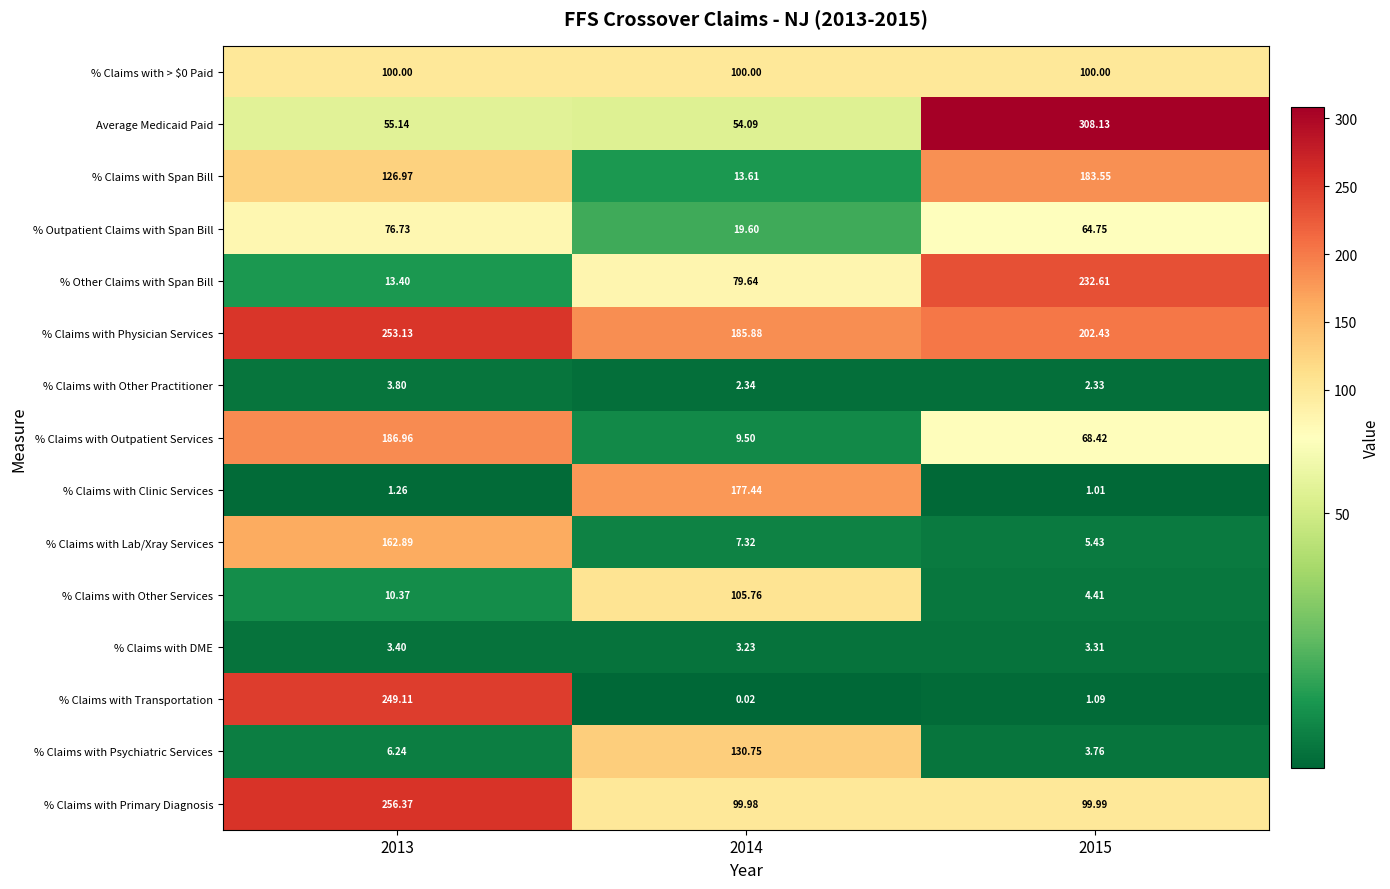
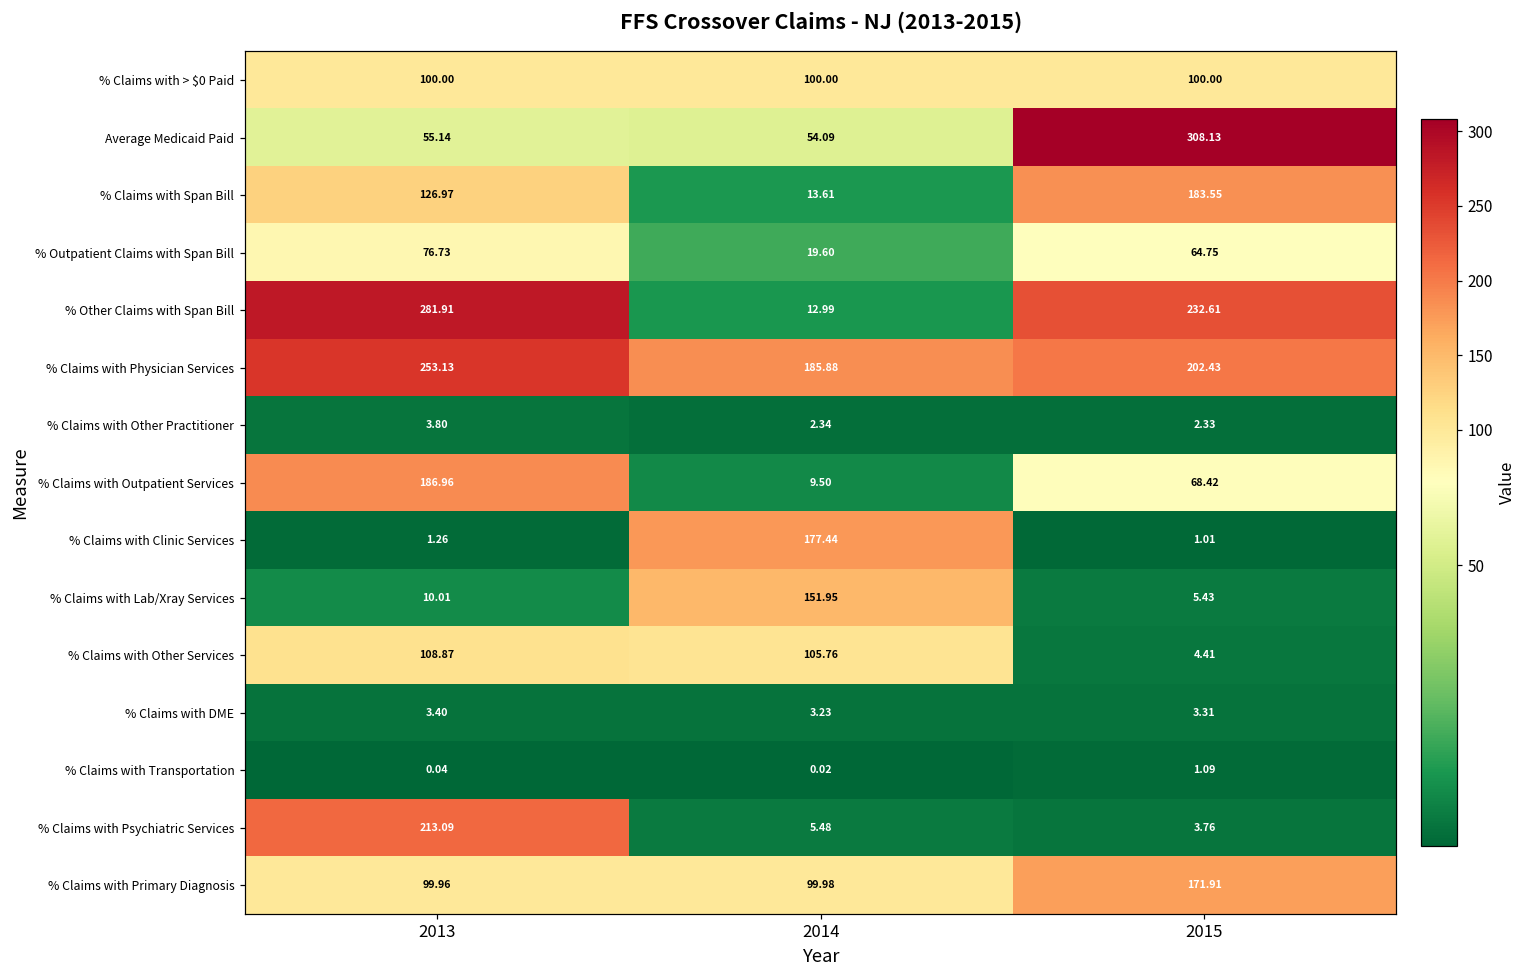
% Other Claims with Span Bill, 2013: 13.40 -> 281.91
% Other Claims with Span Bill, 2014: 79.64 -> 12.99
% Claims with Lab/Xray Services, 2013: 162.89 -> 10.01
% Claims with Lab/Xray Services, 2014: 7.32 -> 151.95
% Claims with Other Services, 2013: 10.37 -> 108.87
% Claims with Transportation, 2013: 249.11 -> 0.04
% Claims with Psychiatric Services, 2013: 6.24 -> 213.09
% Claims with Psychiatric Services, 2014: 130.75 -> 5.48
% Claims with Primary Diagnosis, 2013: 256.37 -> 99.96
% Claims with Primary Diagnosis, 2015: 99.99 -> 171.91
